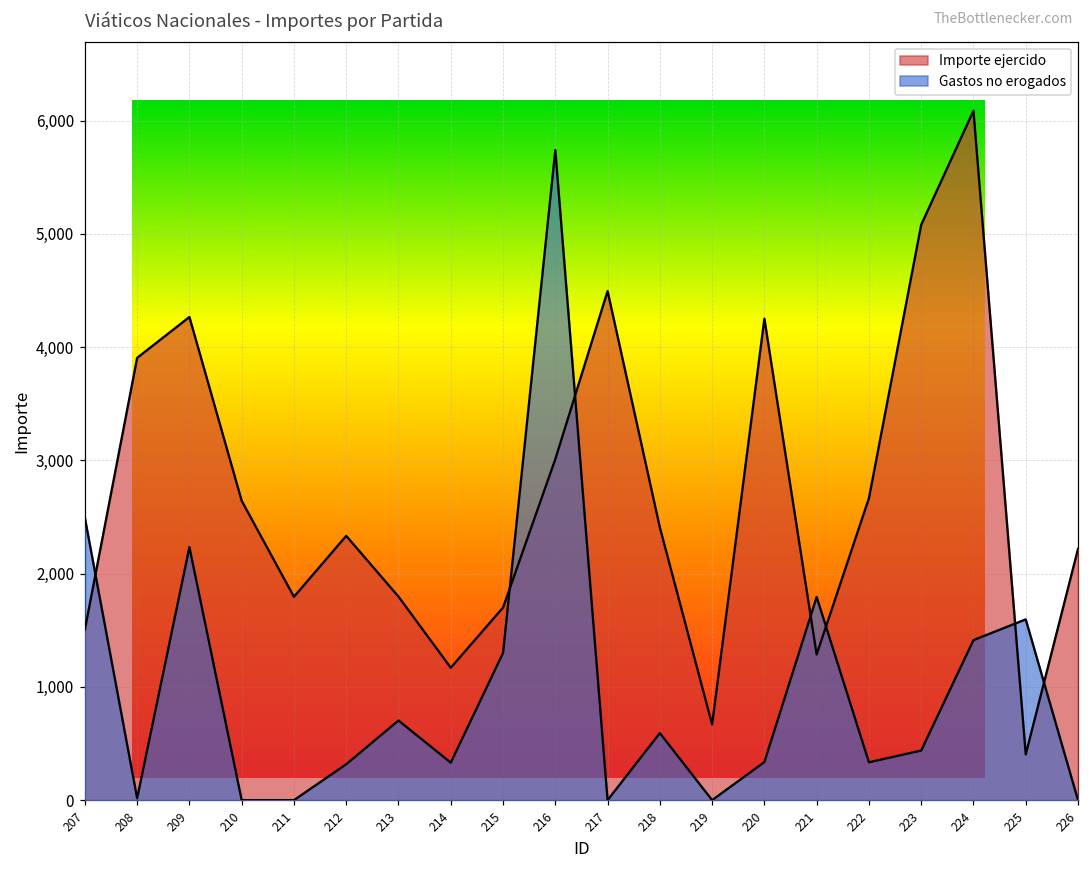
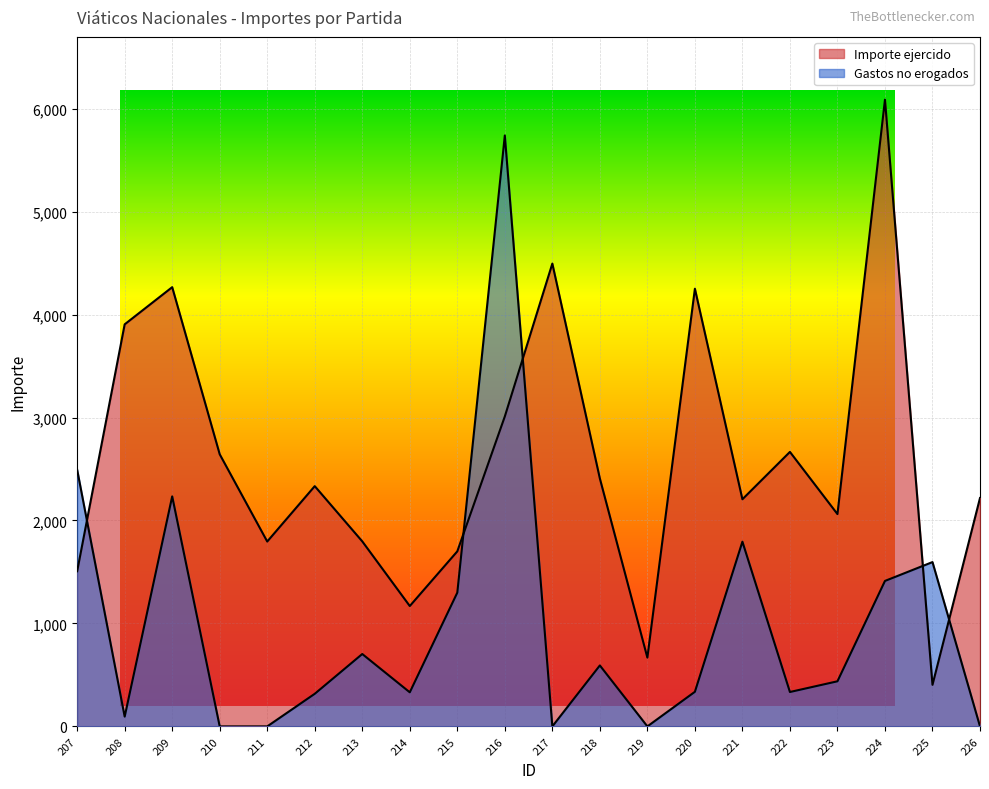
Viáticos Nacionales - Importes por Partida, Gastos no erogados, 208: 20 -> 100
Viáticos Nacionales - Importes por Partida, Importe ejercido, 221: 1,290 -> 2,210
Viáticos Nacionales - Importes por Partida, Importe ejercido, 223: 5,080 -> 2,060
